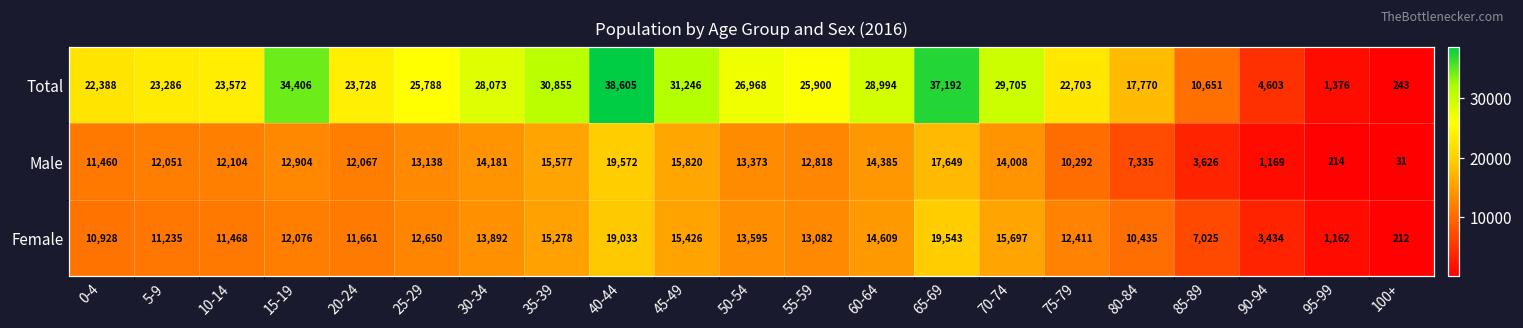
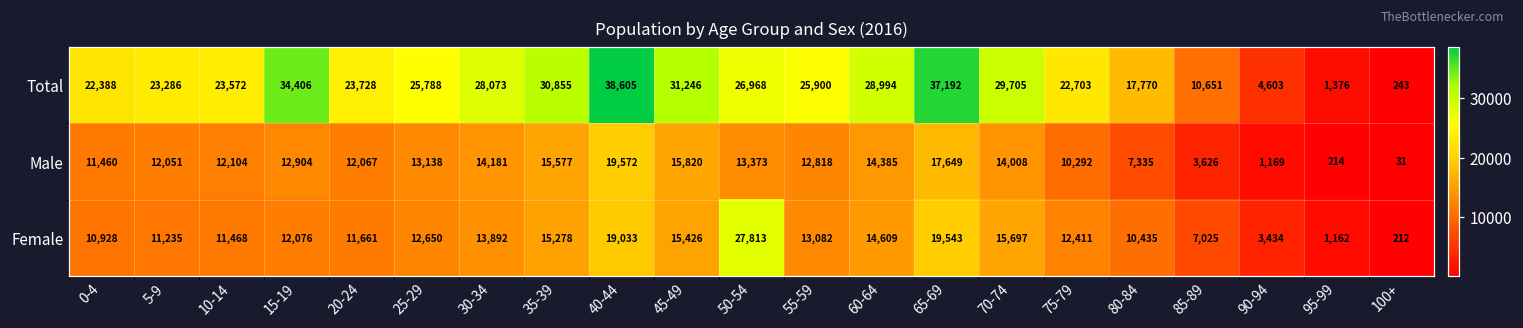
Female, 50-54: 13,595 -> 27,813
